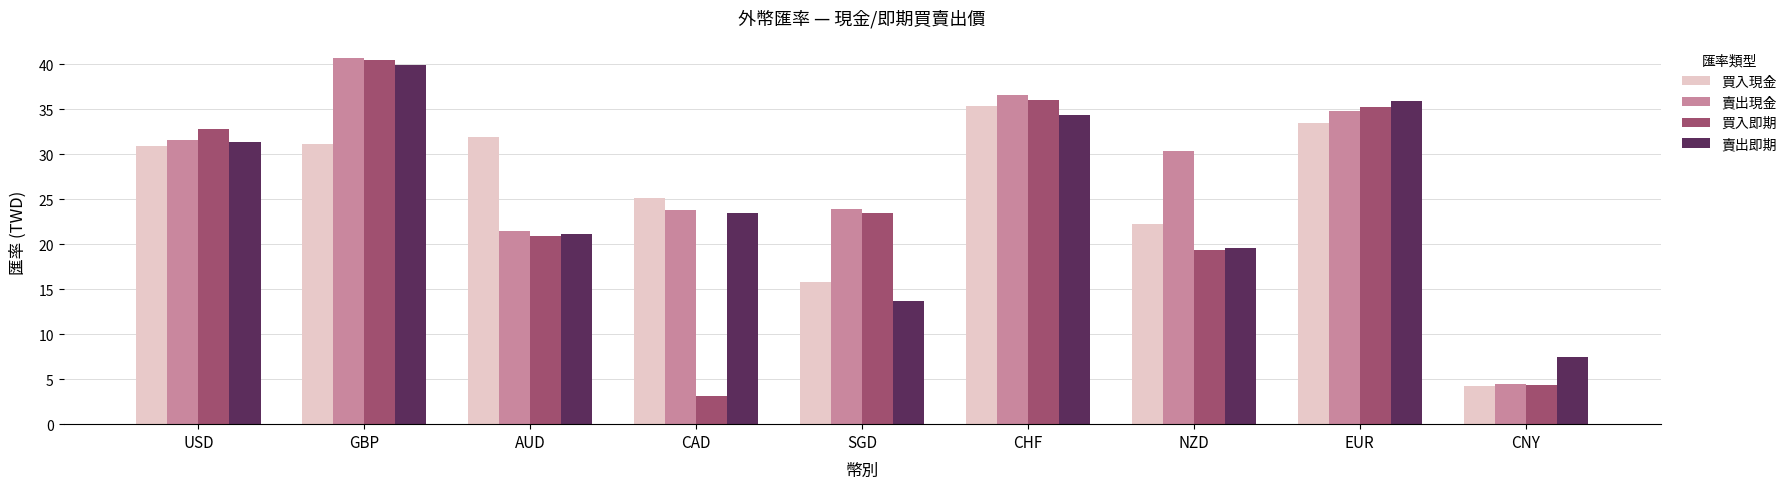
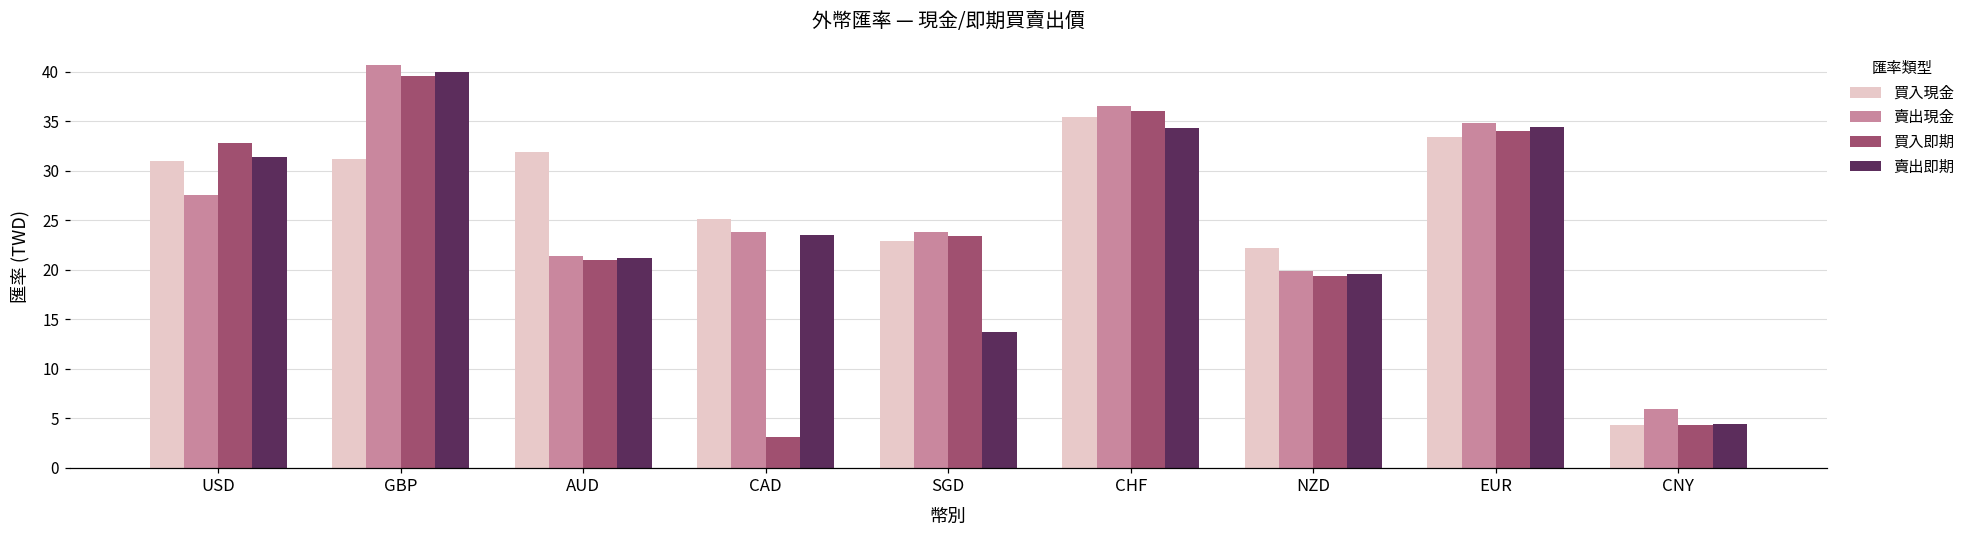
賣出現金, USD: 32 -> 28
買入即期, GBP: 41 -> 40
買入現金, SGD: 16 -> 23
賣出現金, NZD: 30 -> 20
買入即期, EUR: 35 -> 34
賣出即期, EUR: 36 -> 34
賣出現金, CNY: 4 -> 6
賣出即期, CNY: 8 -> 4
